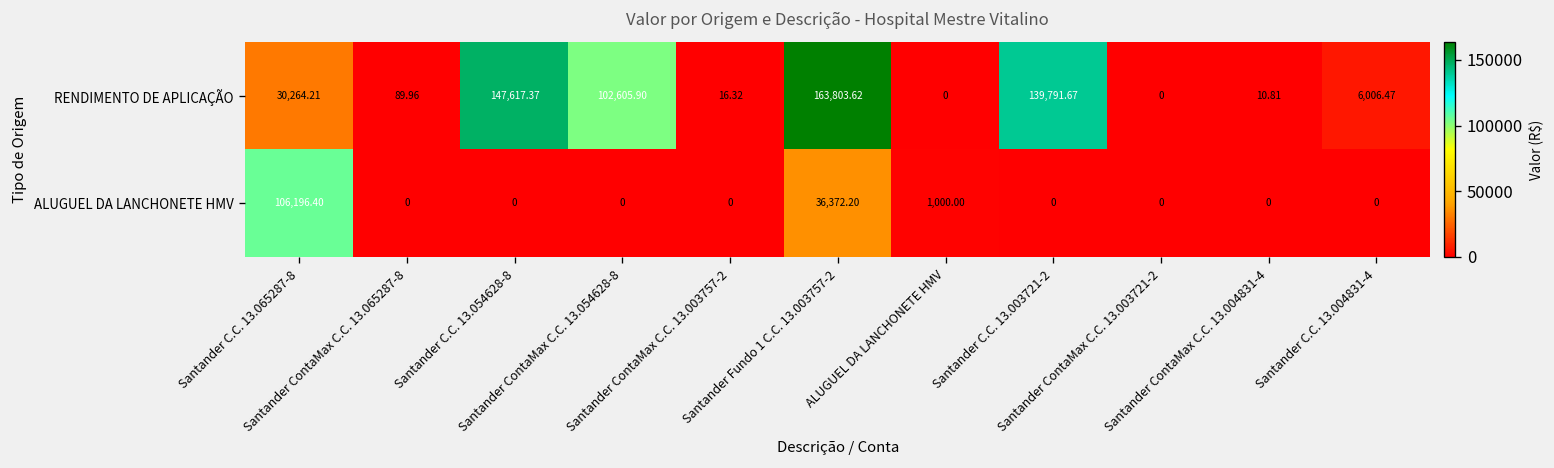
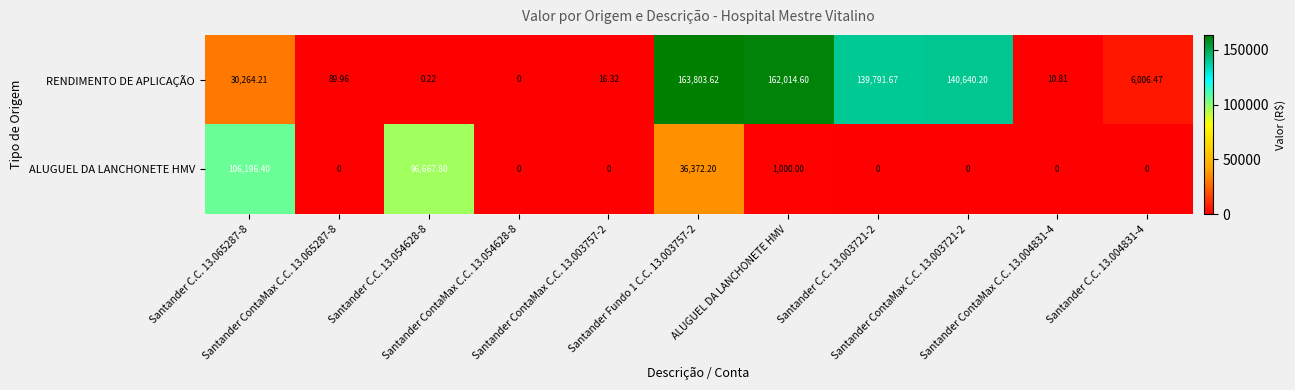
RENDIMENTO DE APLICAÇÃO, Santander C.C. 13.054628-8: 147,617.37 -> 0.22
RENDIMENTO DE APLICAÇÃO, Santander ContaMax C.C. 13.054628-8: 102,605.90 -> 0
RENDIMENTO DE APLICAÇÃO, ALUGUEL DA LANCHONETE HMV: 0 -> 162,014.60
RENDIMENTO DE APLICAÇÃO, Santander ContaMax C.C. 13.003721-2: 0 -> 140,640.20
ALUGUEL DA LANCHONETE HMV, Santander C.C. 13.054628-8: 0 -> 96,667.80
